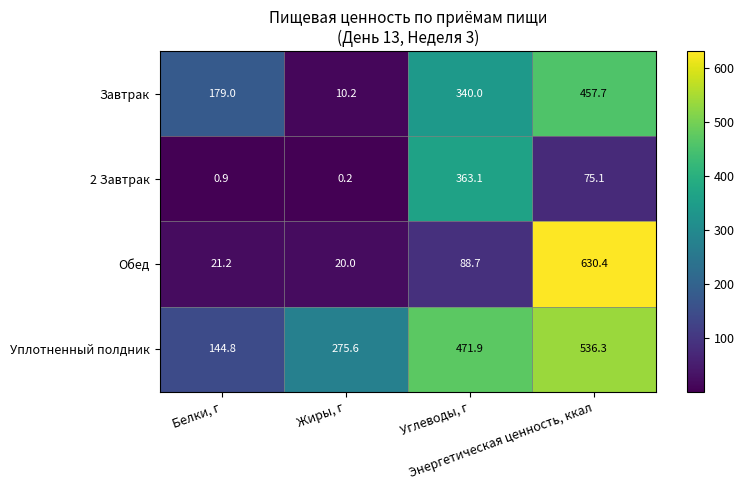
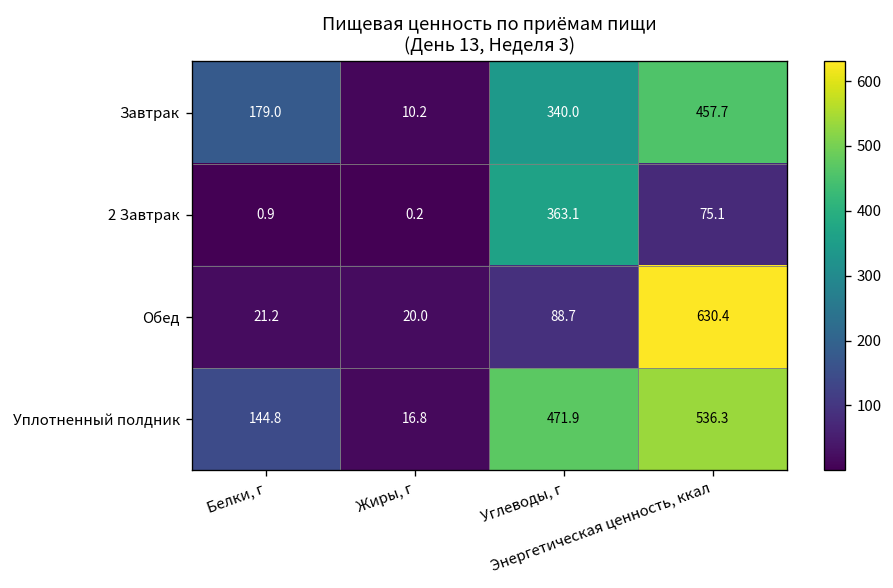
Уплотненный полдник, Жиры, г: 275.6 -> 16.8
